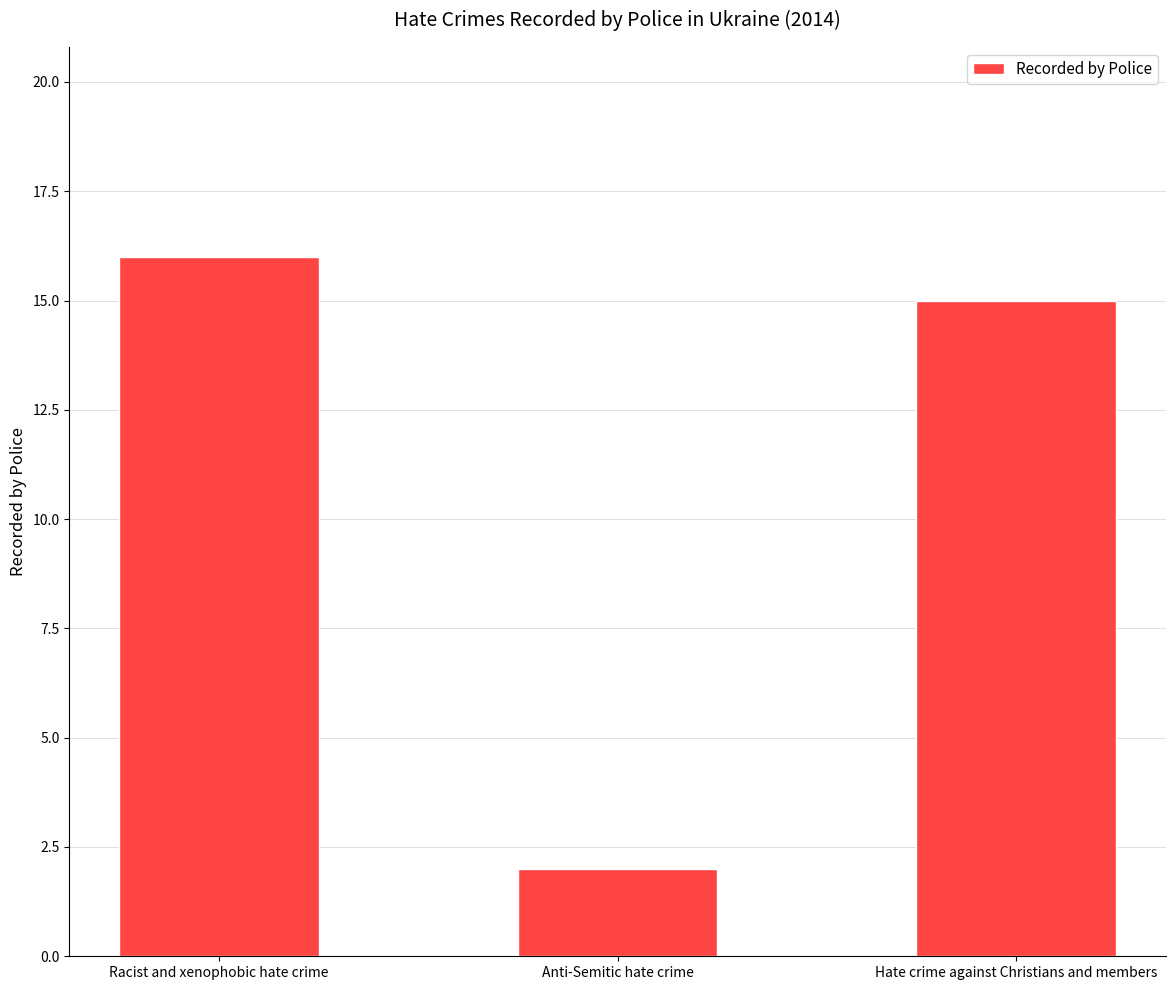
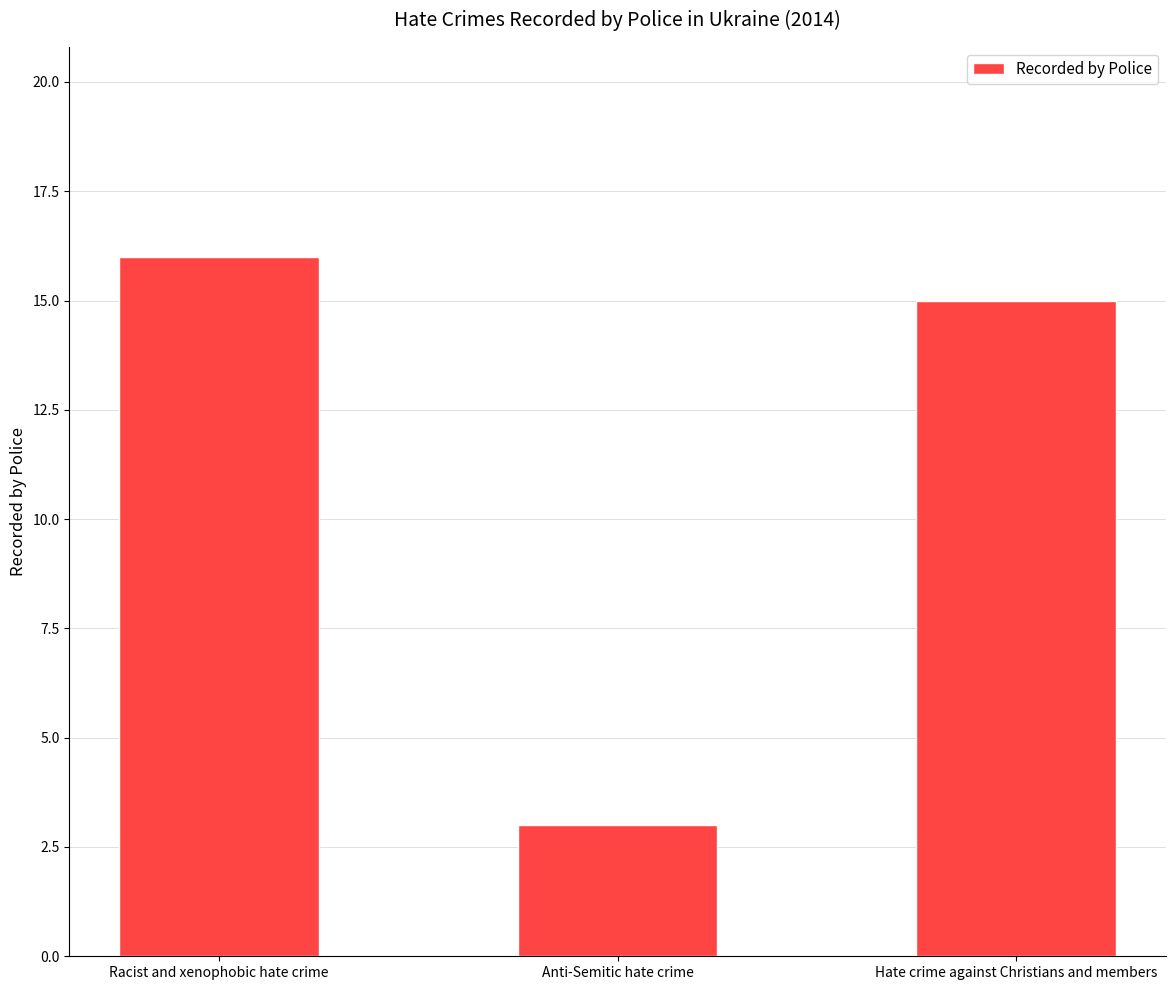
Anti-Semitic hate crime: 2 -> 3
